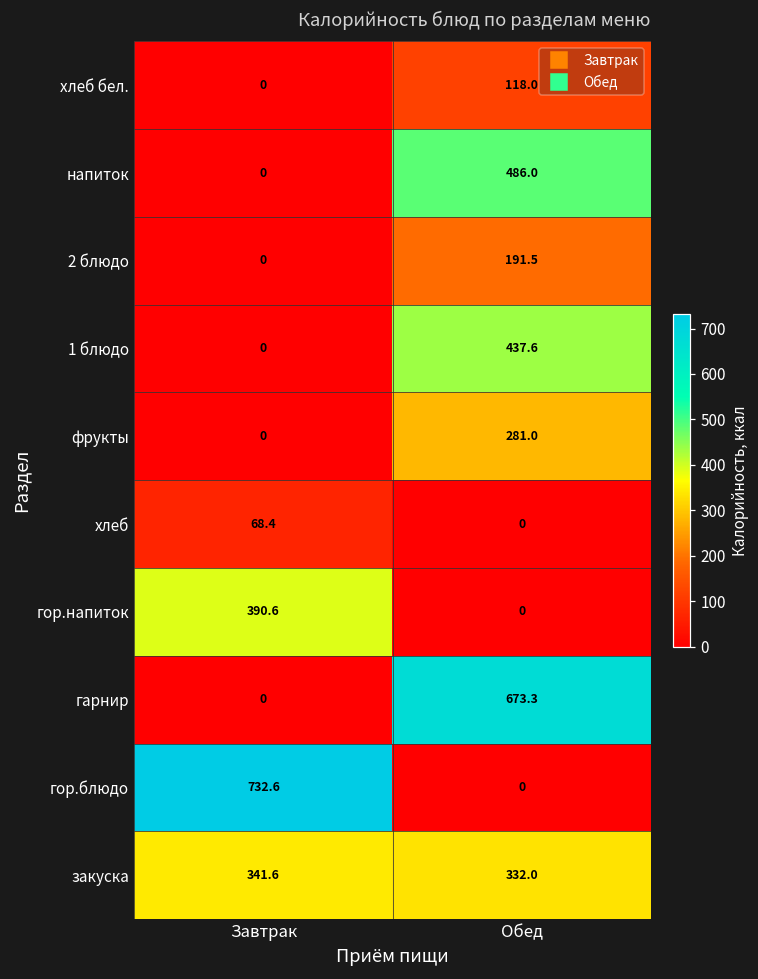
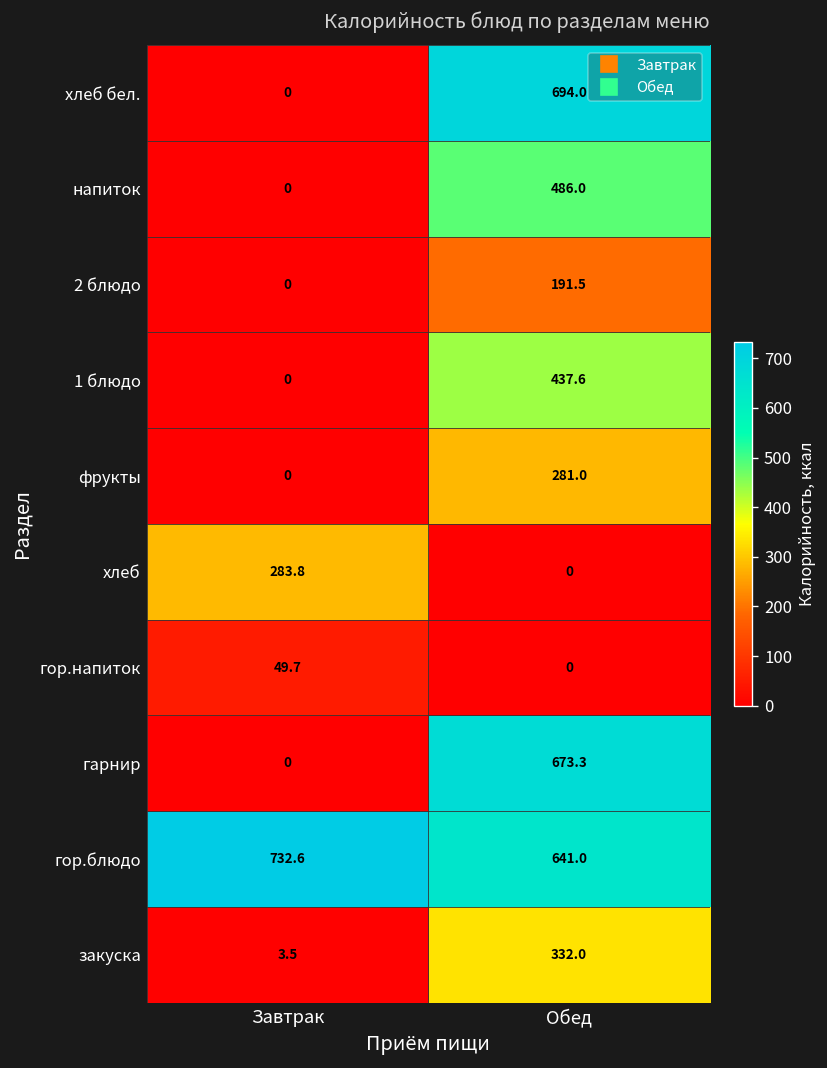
хлеб бел., Обед: 118.0 -> 694.0
хлеб, Завтрак: 68.4 -> 283.8
гор.напиток, Завтрак: 390.6 -> 49.7
гор.блюдо, Обед: 0 -> 641.0
закуска, Завтрак: 341.6 -> 3.5
